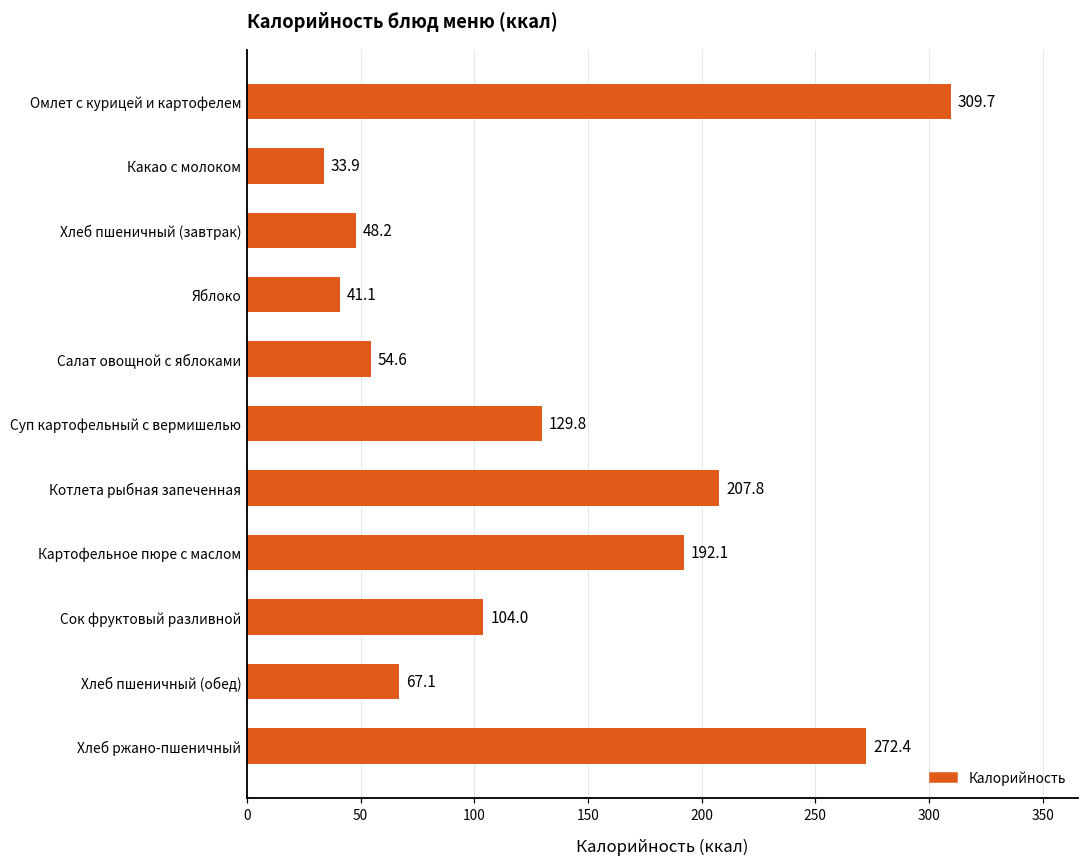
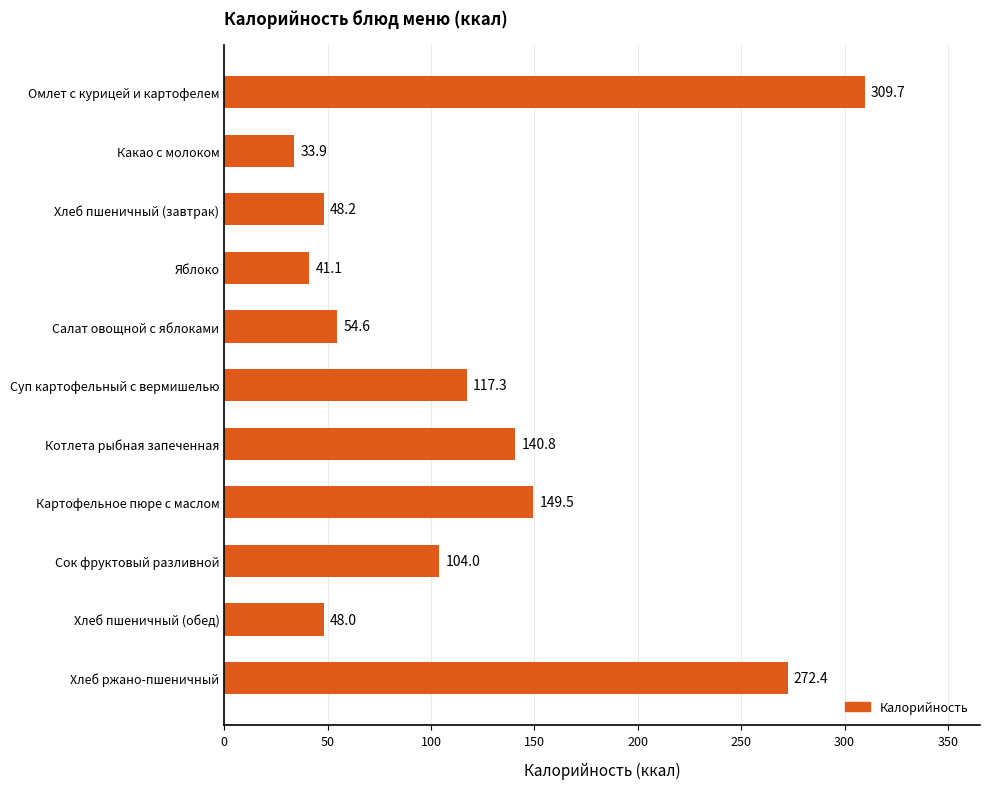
Суп картофельный с вермишелью: 129.8 -> 117.3
Котлета рыбная запеченная: 207.8 -> 140.8
Картофельное пюре с маслом: 192.1 -> 149.5
Хлеб пшеничный (обед): 67.1 -> 48.0
